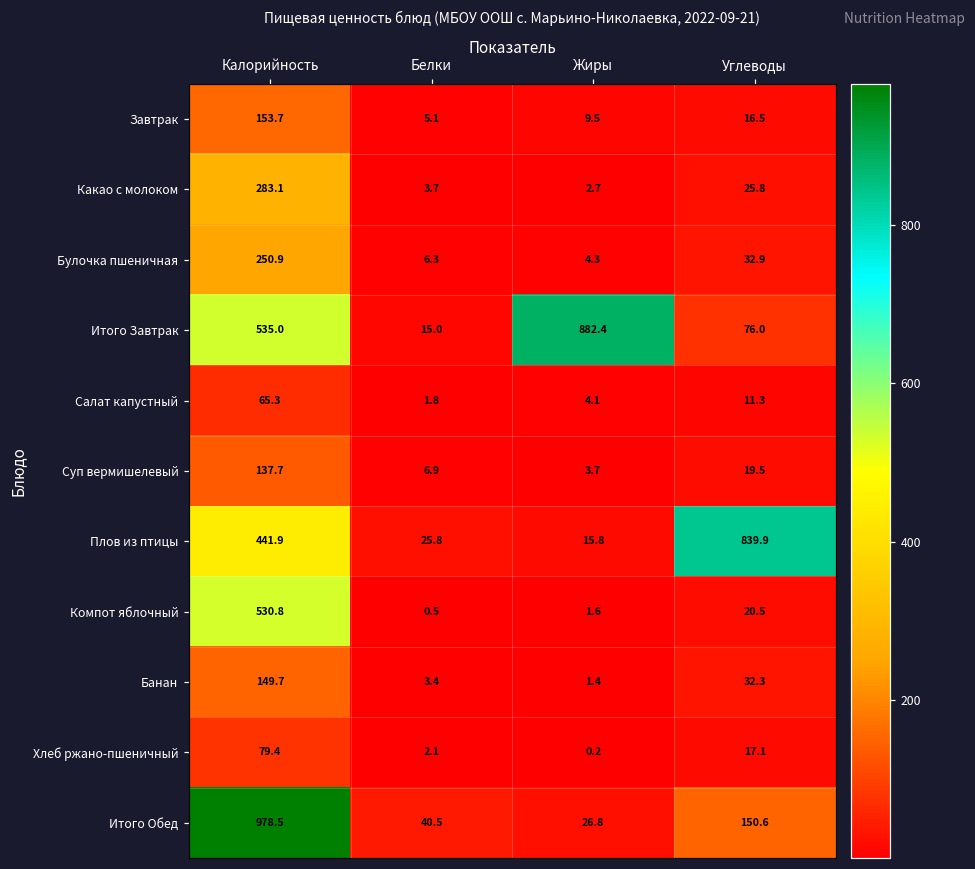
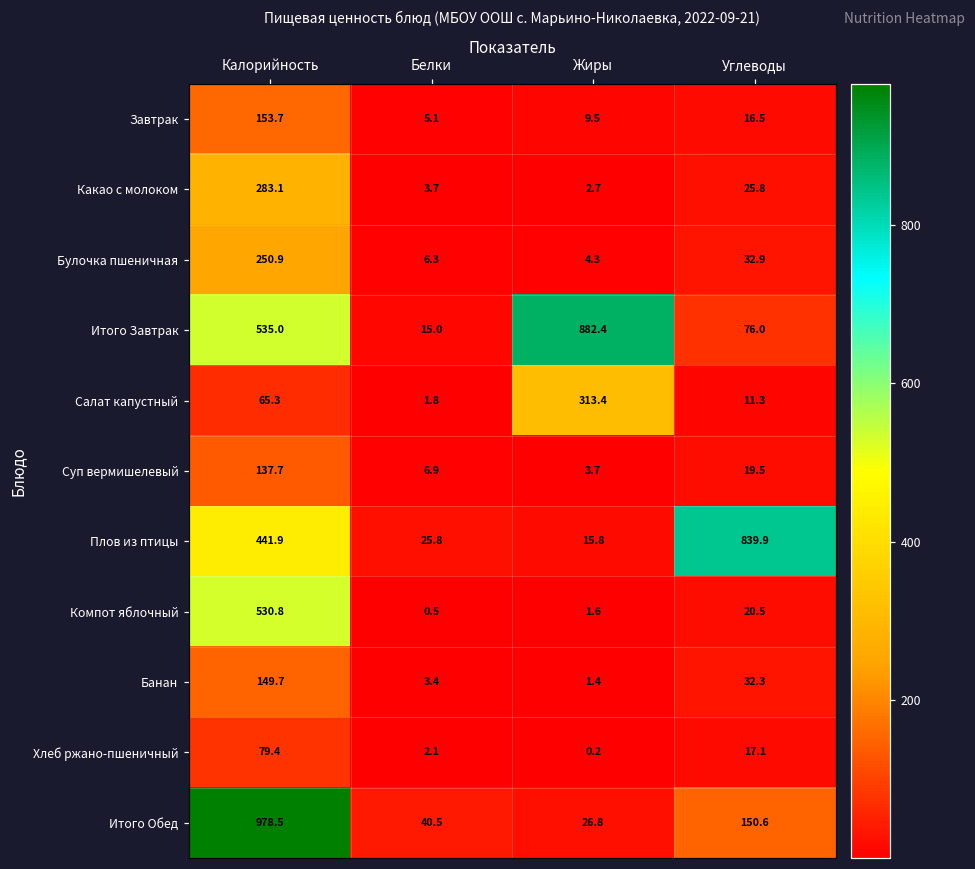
Салат капустный, Жиры: 4.1 -> 313.4
